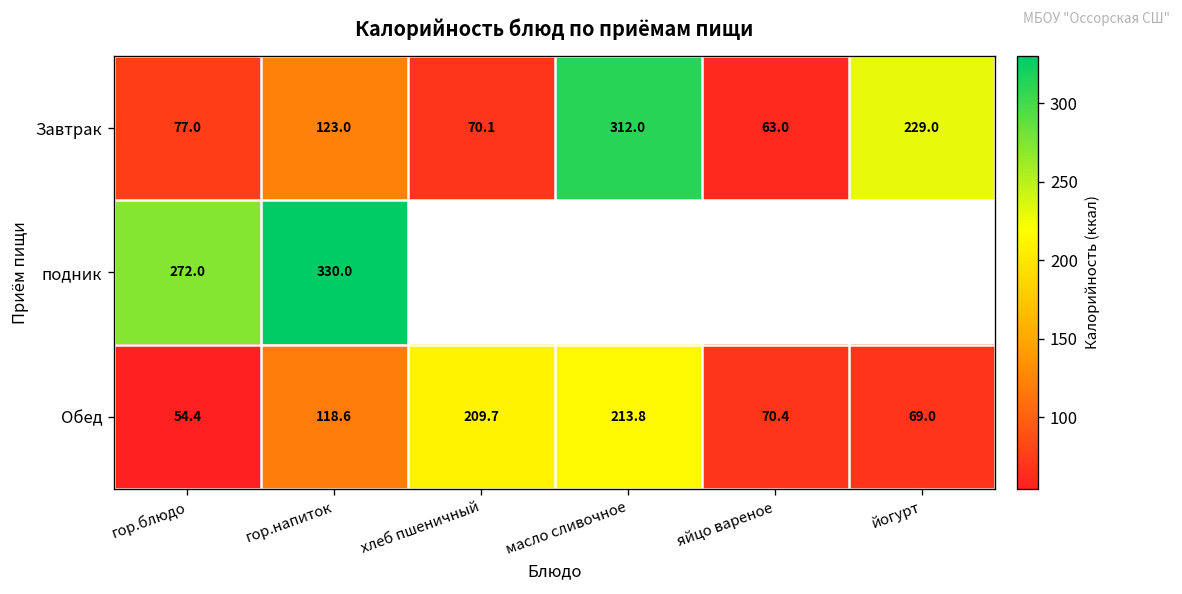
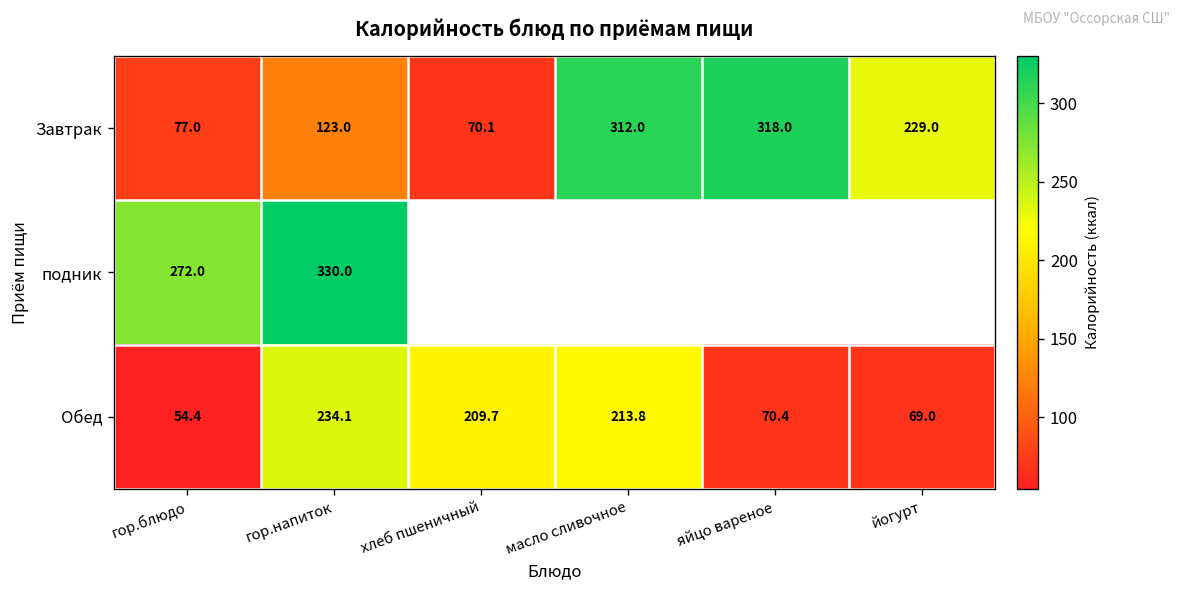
Завтрак, яйцо вареное: 63.0 -> 318.0
Обед, гор.напиток: 118.6 -> 234.1
